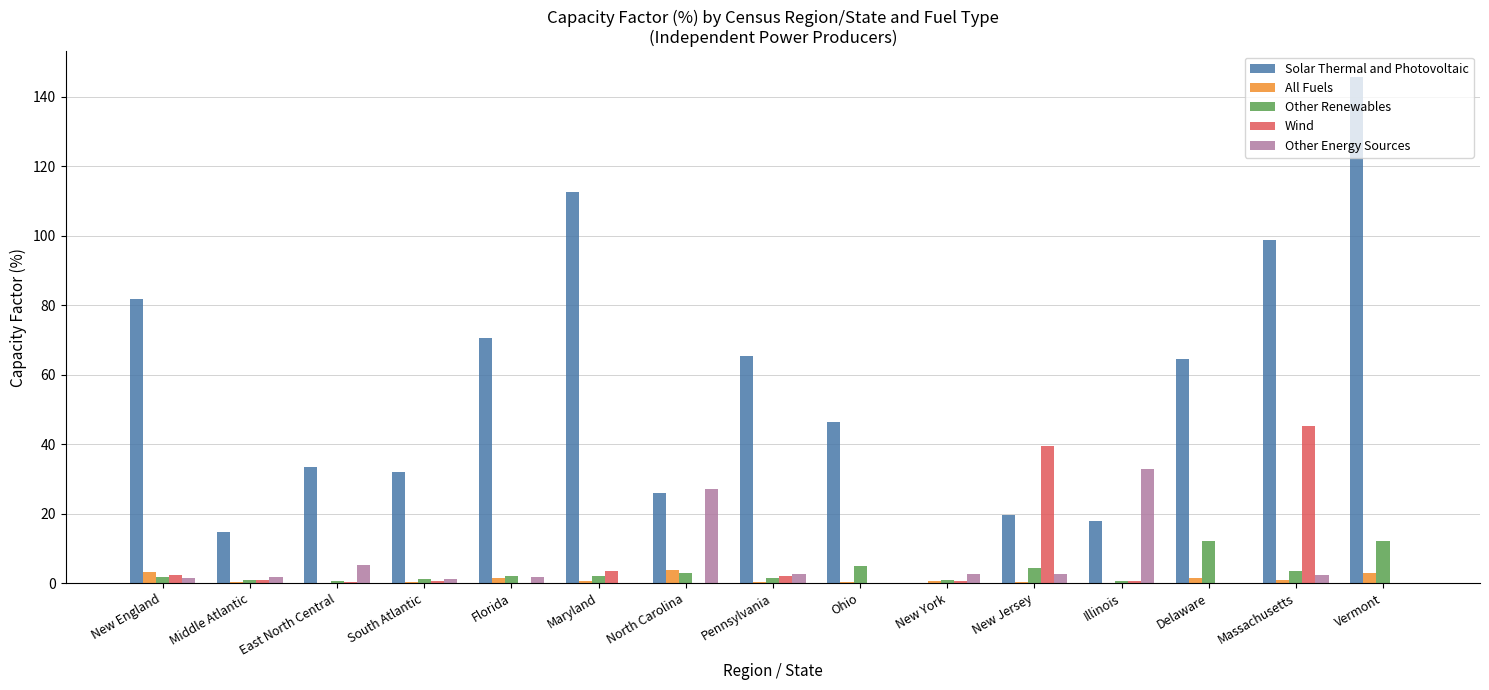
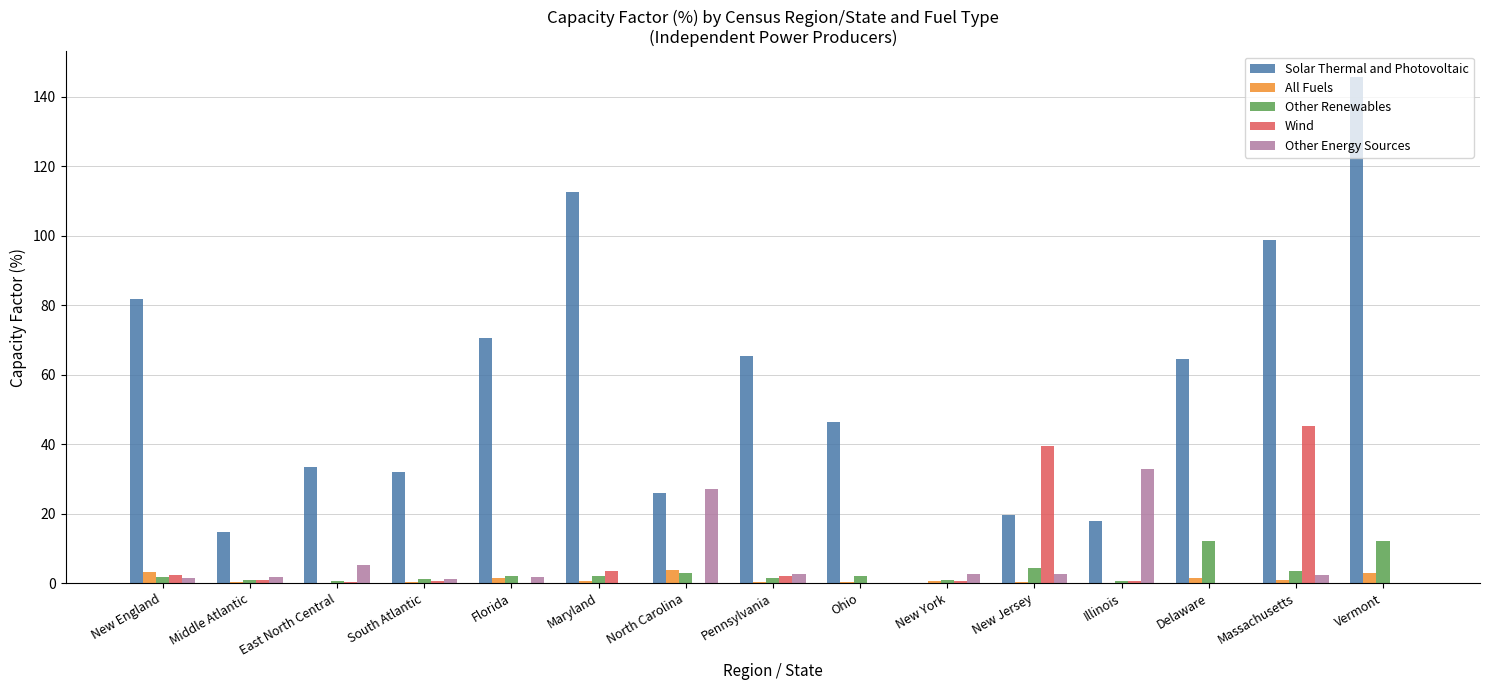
Other Renewables, Ohio: 5 -> 2
